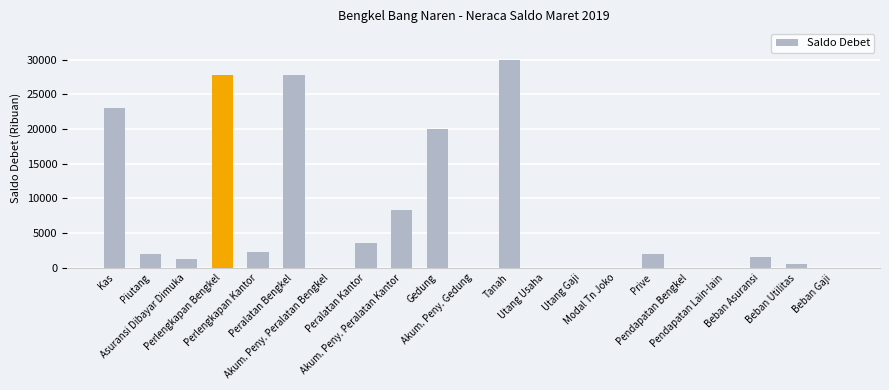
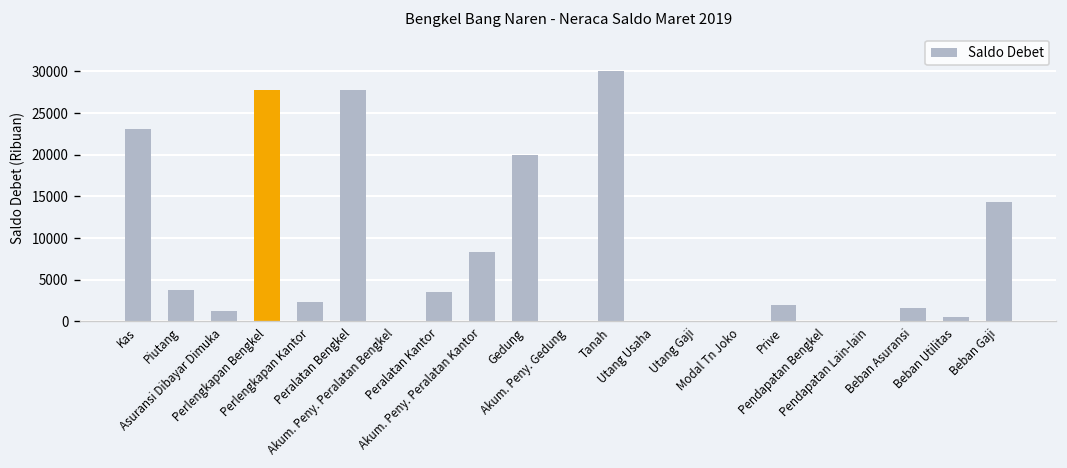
Piutang: 2000 -> 4000
Beban Gaji: 0 -> 14000
